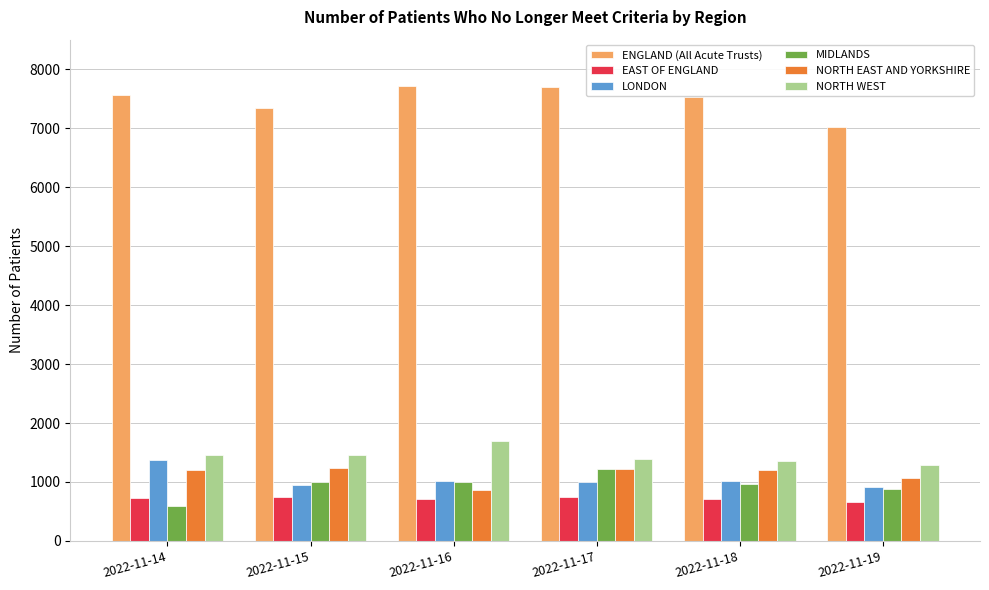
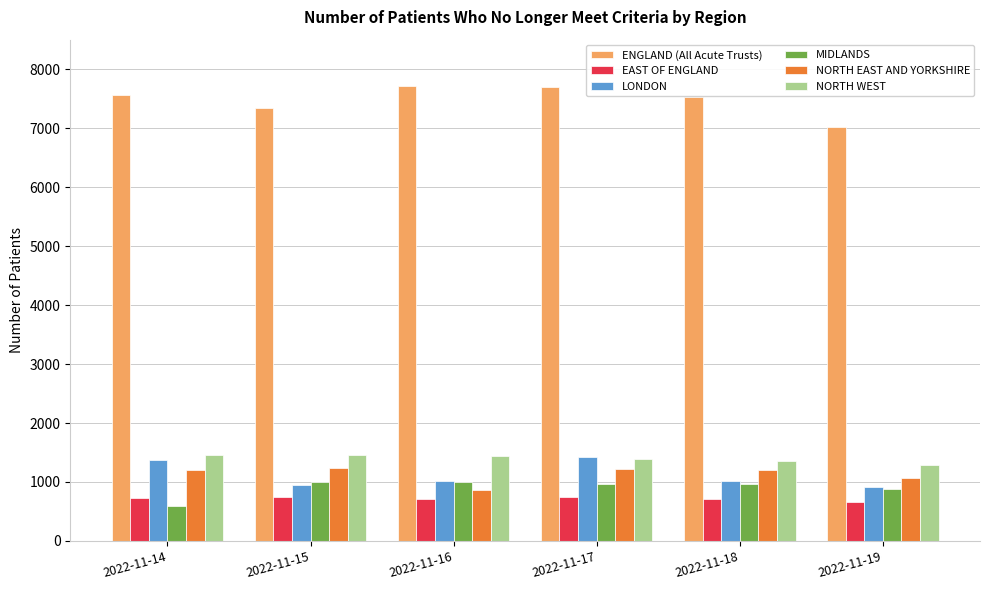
NORTH WEST, 2022-11-16: 1700 -> 1400
LONDON, 2022-11-17: 1000 -> 1400
MIDLANDS, 2022-11-17: 1200 -> 1000
